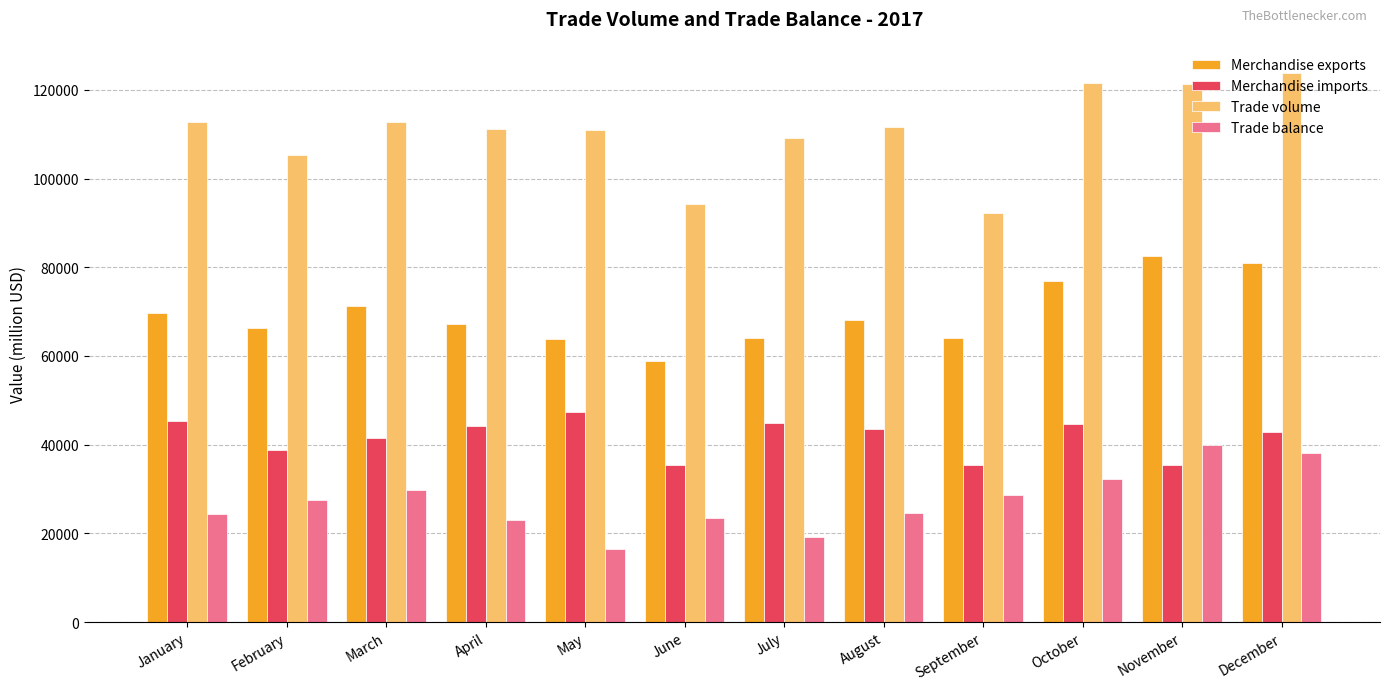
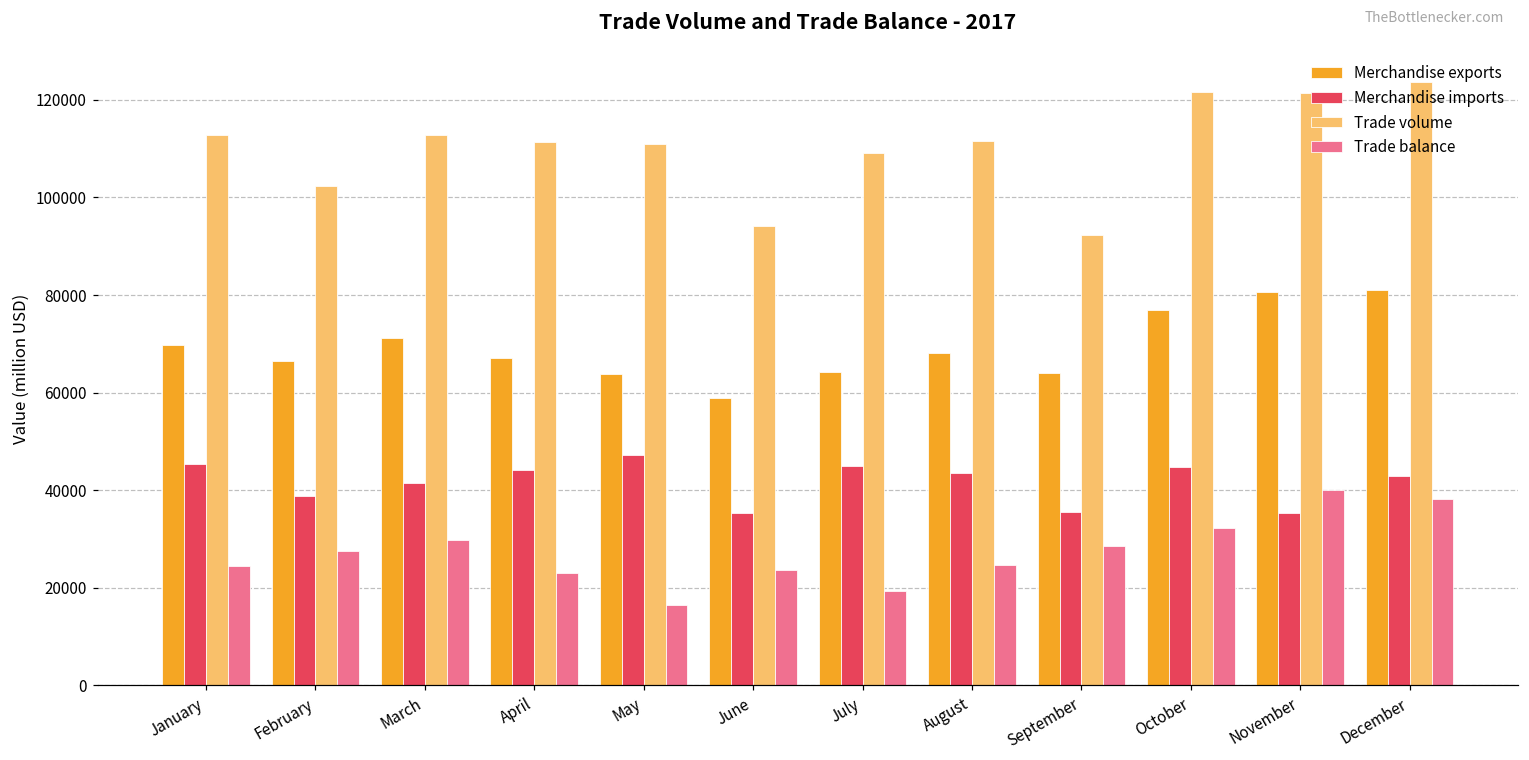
Trade volume, February: 105000 -> 102000
Merchandise exports, November: 83000 -> 81000
